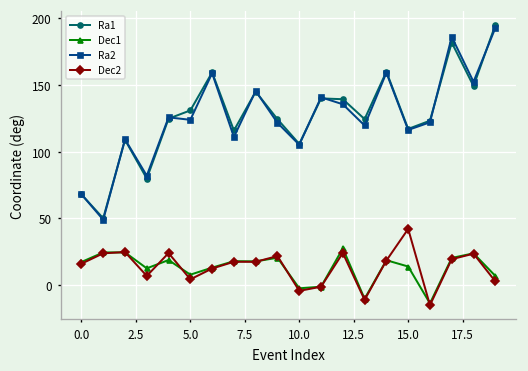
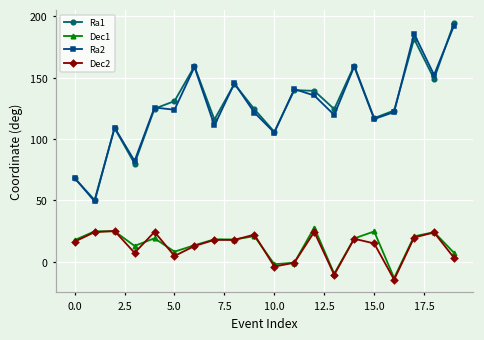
Dec1, 15.0: 14 -> 25
Dec2, 15.0: 42 -> 15
